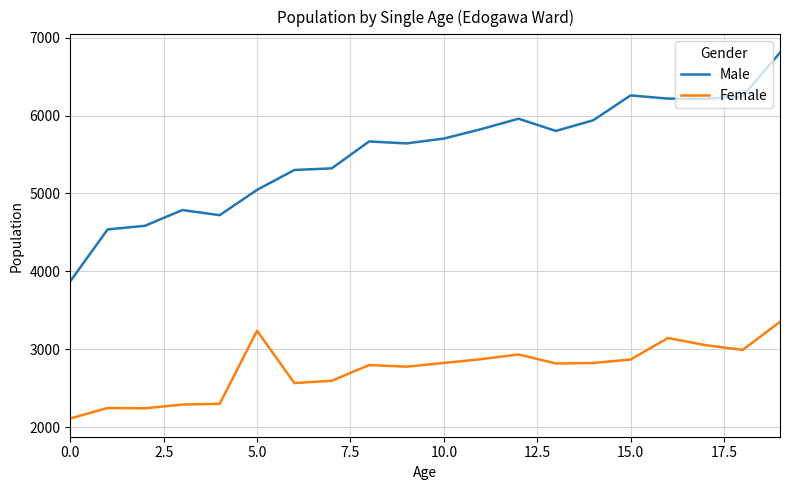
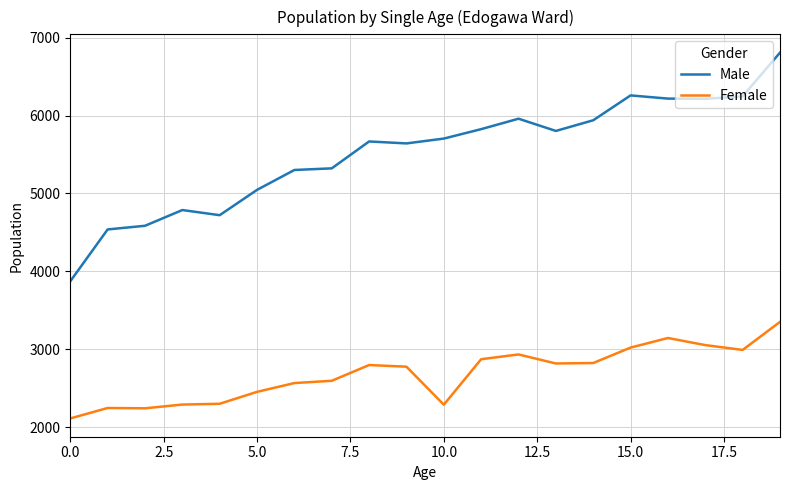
Female, 5.0: 3200 -> 2500
Female, 10.0: 2800 -> 2300
Female, 15.0: 2900 -> 3000
